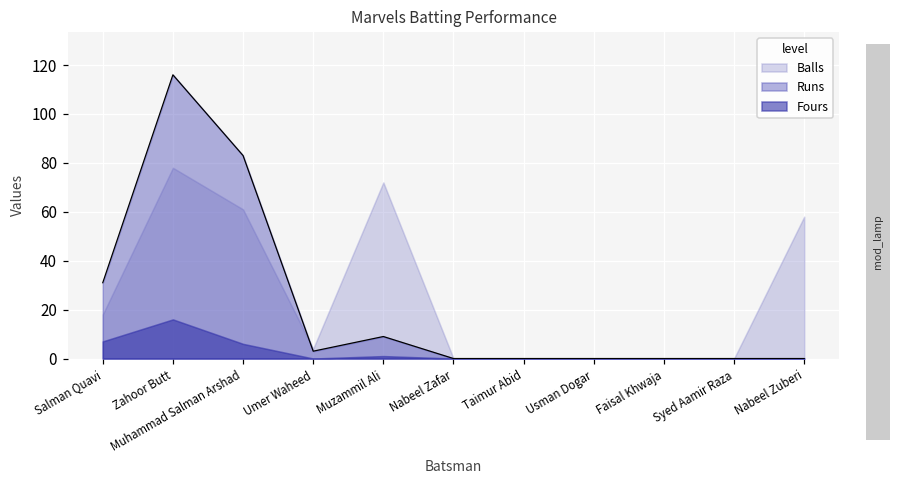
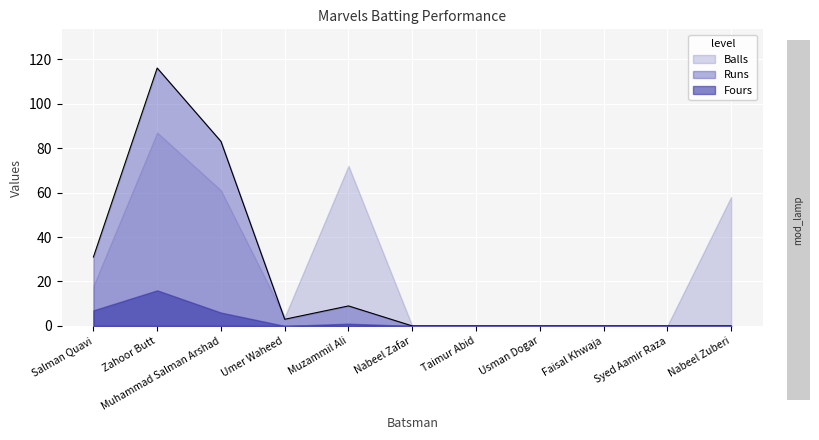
Balls, Zahoor Butt: 78 -> 87
